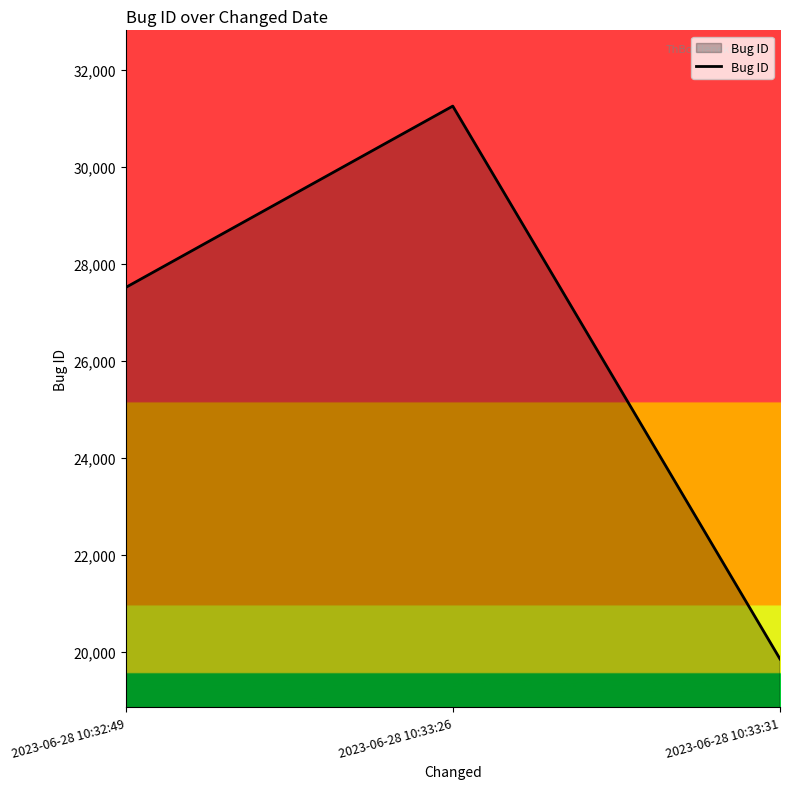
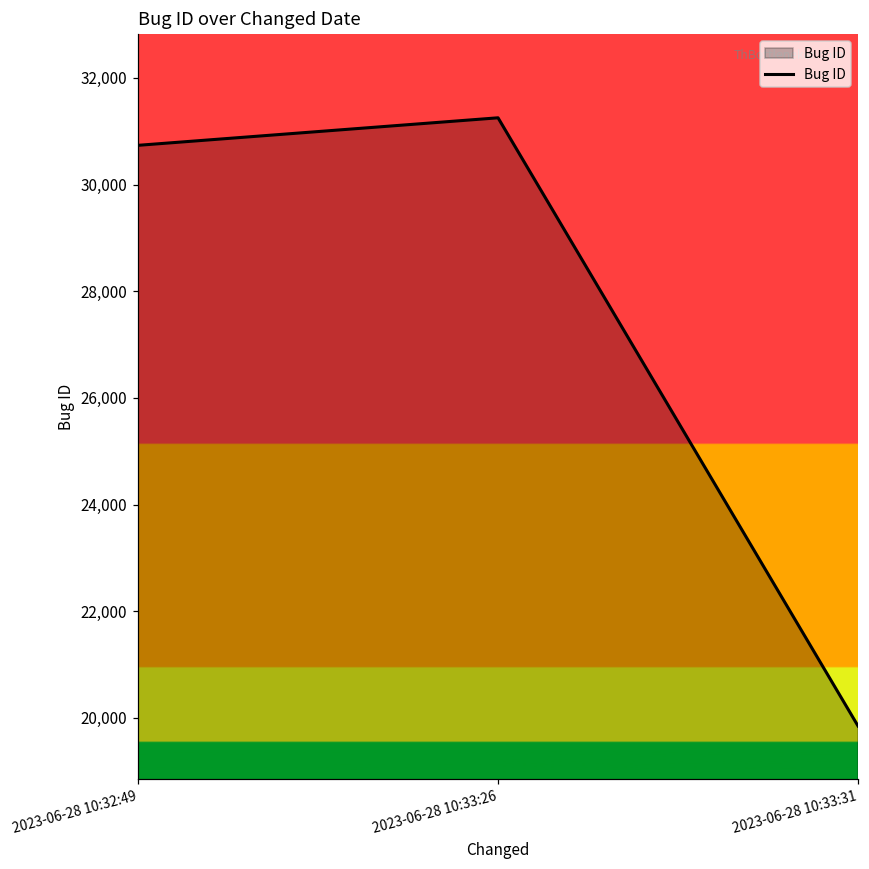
2023-06-28 10:32:49: 27,500 -> 30,700
